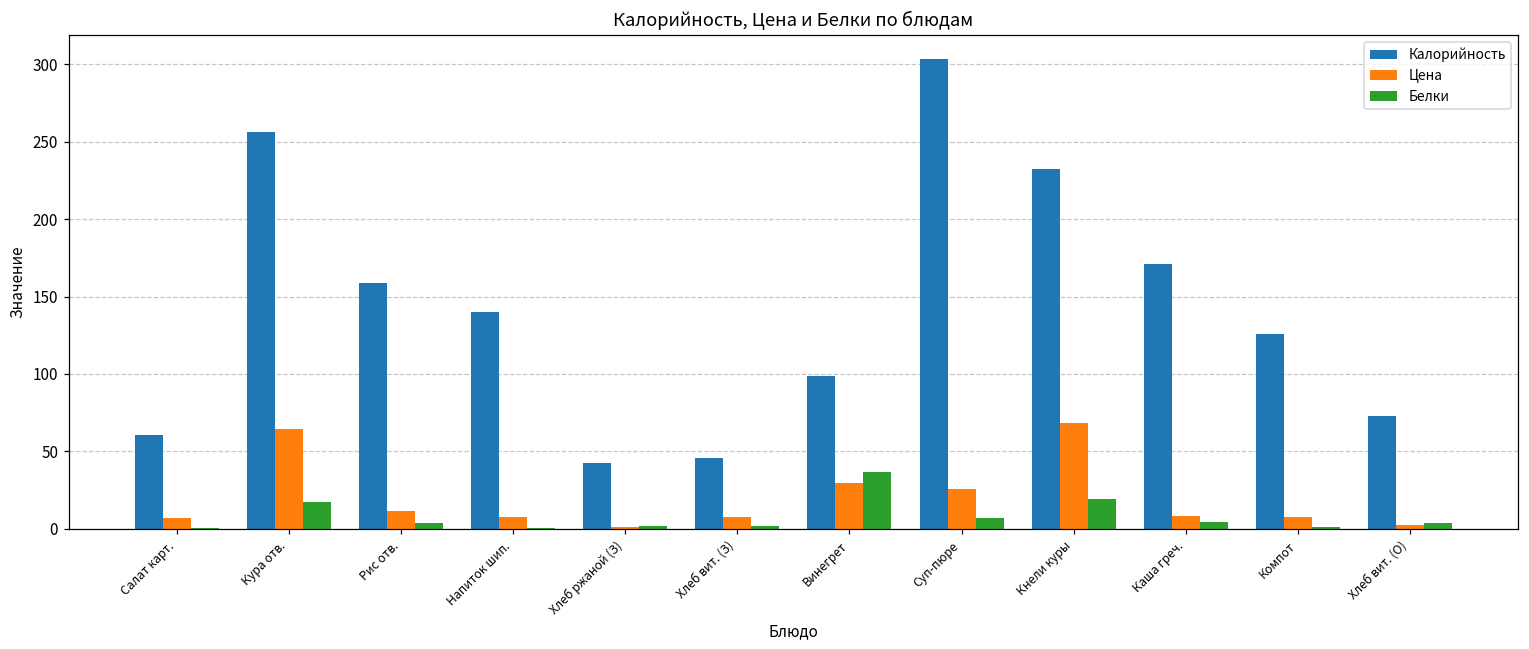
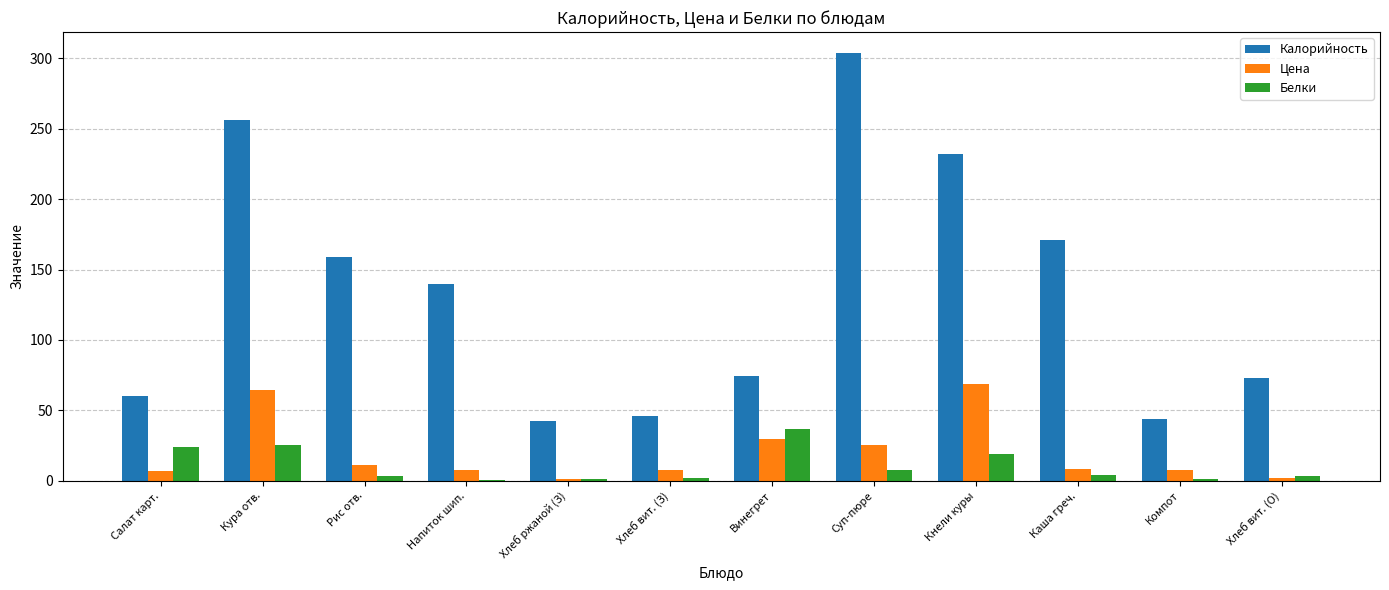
Белки, Салат карт.: 1 -> 24
Белки, Кура отв.: 17 -> 26
Калорийность, Винегрет: 99 -> 74
Калорийность, Компот: 126 -> 44
